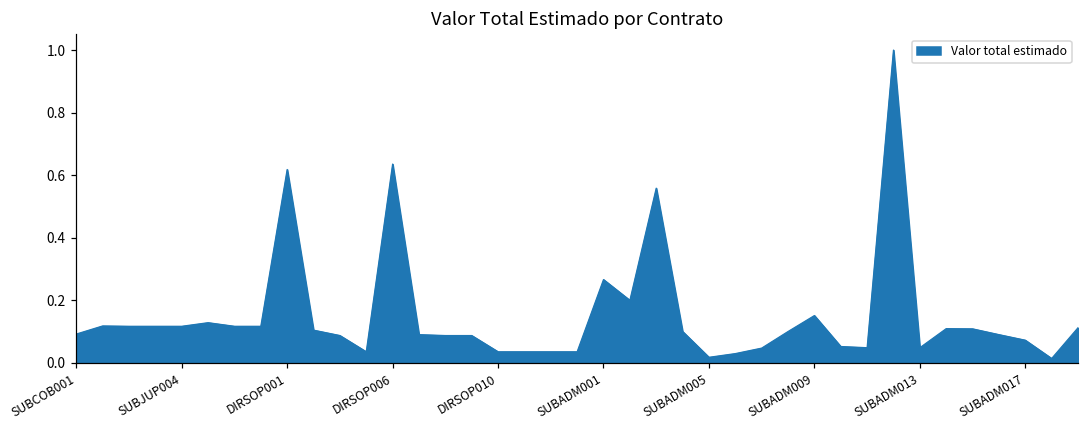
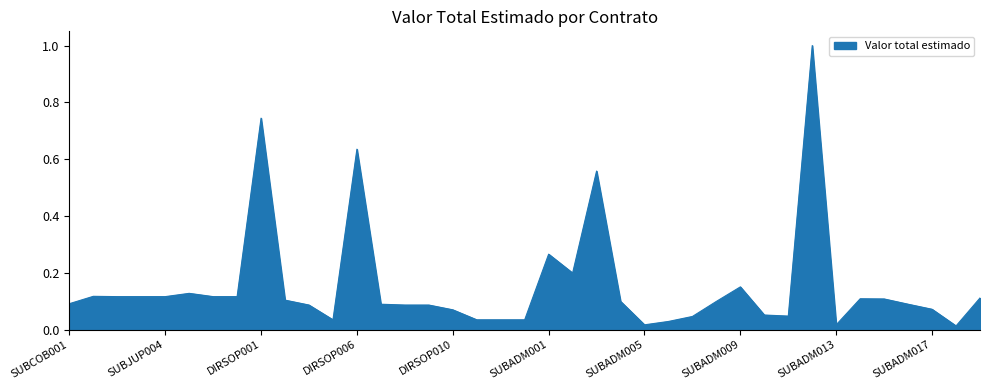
DIRSOP001: 0.62 -> 0.74
DIRSOP010: 0.03 -> 0.07
SUBADM013: 0.05 -> 0.02
